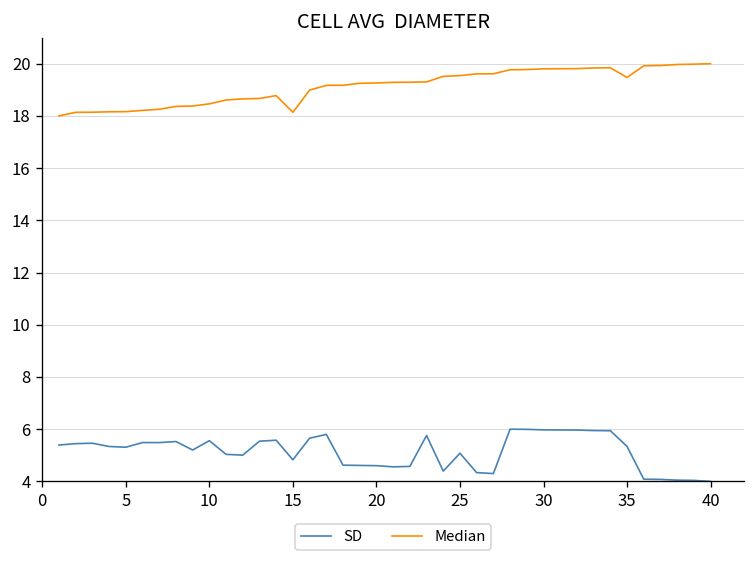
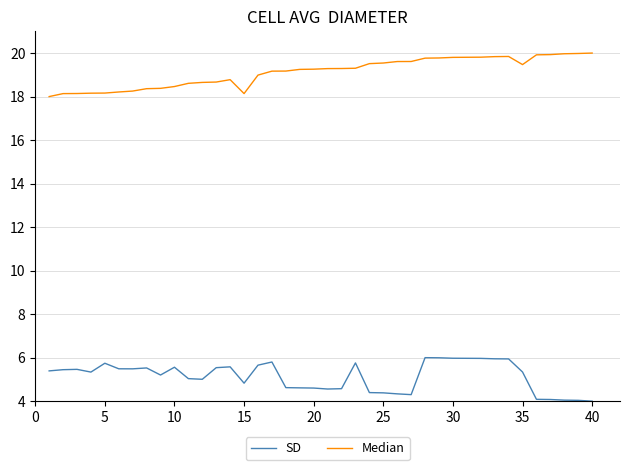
SD, 5: 5.3 -> 5.7
SD, 25: 5.1 -> 4.4
